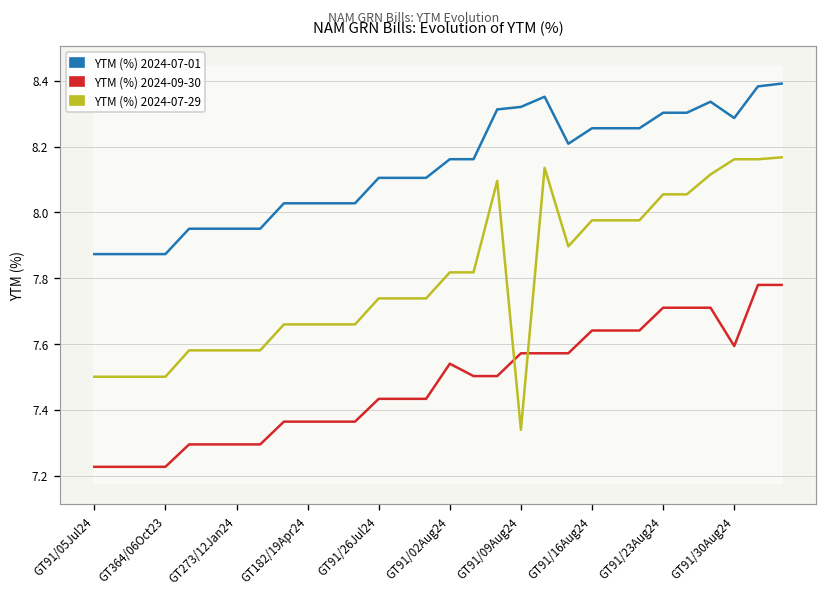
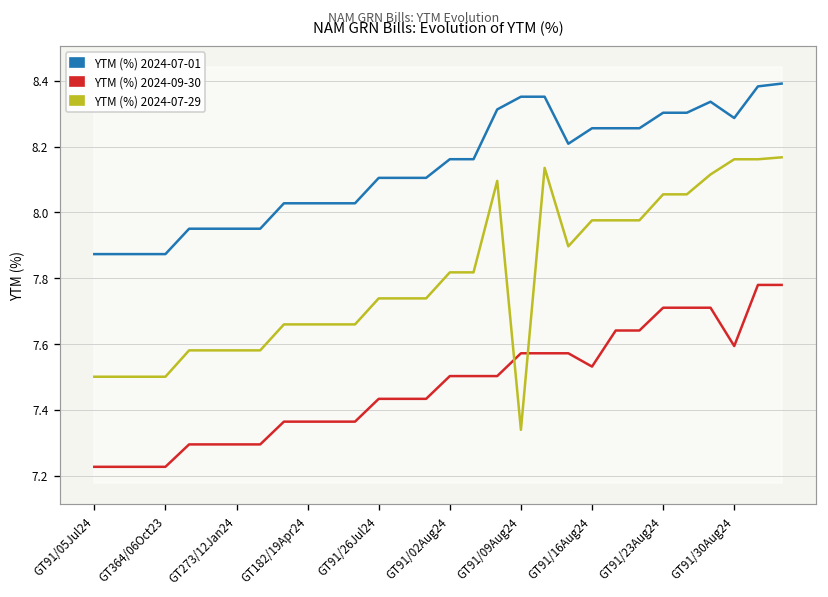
YTM (%) 2024-09-30, GT91/02Aug24: 7.54 -> 7.50
YTM (%) 2024-07-01, GT91/09Aug24: 8.32 -> 8.35
YTM (%) 2024-09-30, GT91/16Aug24: 7.64 -> 7.53
